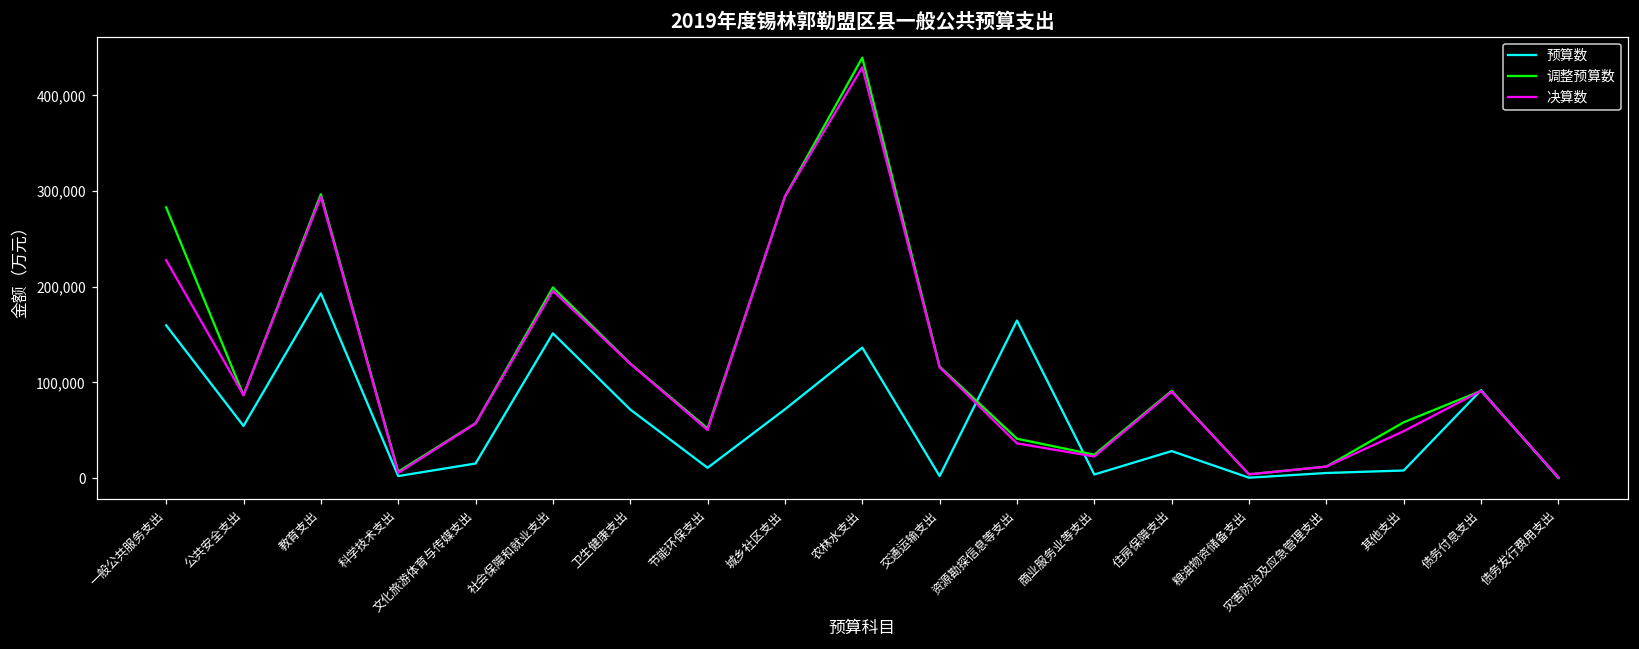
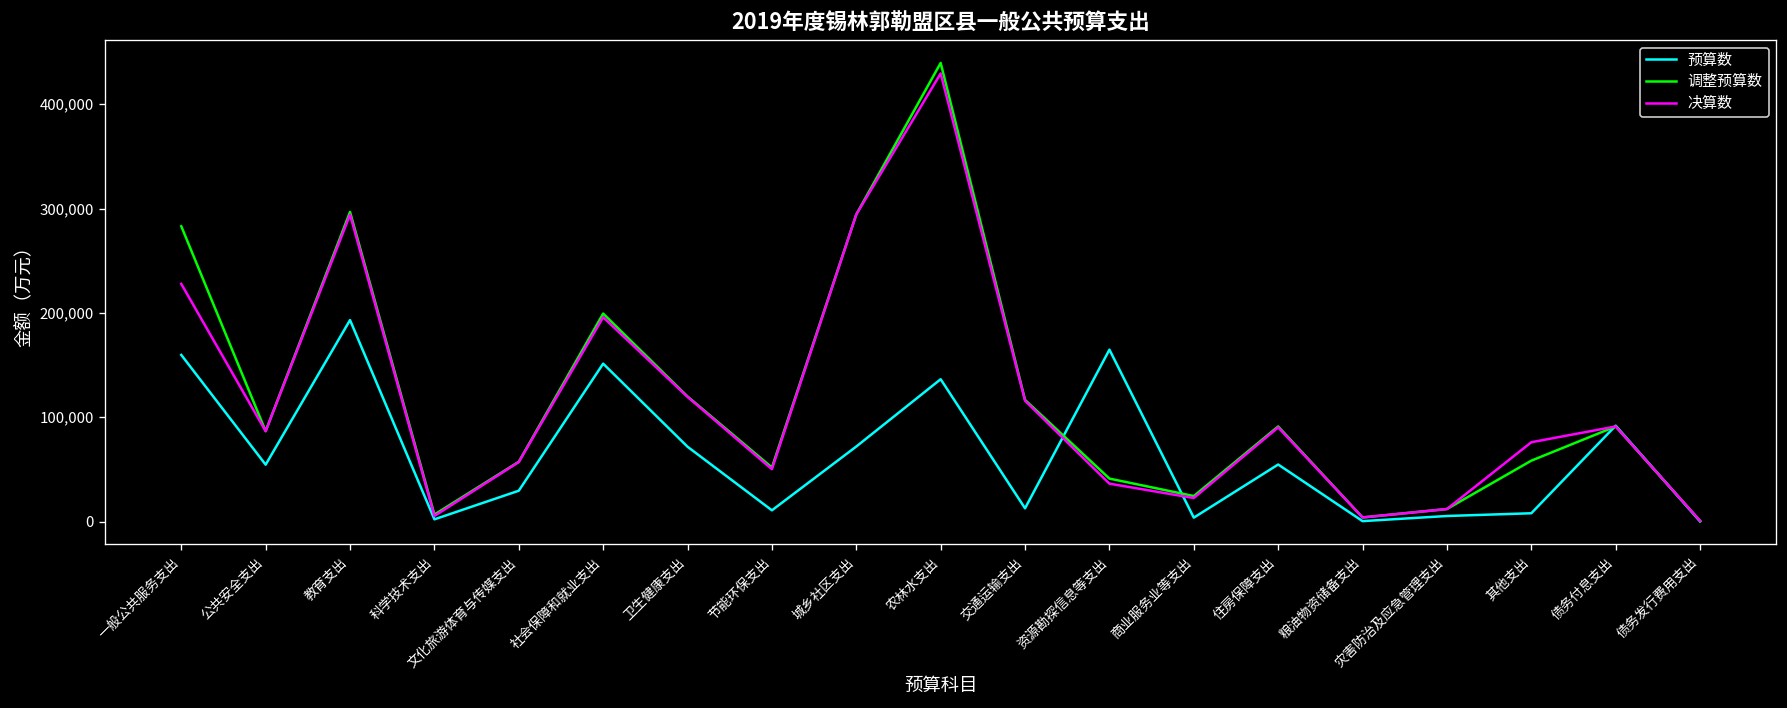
预算数, 文化旅游体育与传媒支出: 20,000 -> 30,000
预算数, 交通运输支出: 0 -> 10,000
预算数, 住房保障支出: 30,000 -> 50,000
决算数, 其他支出: 50,000 -> 80,000
